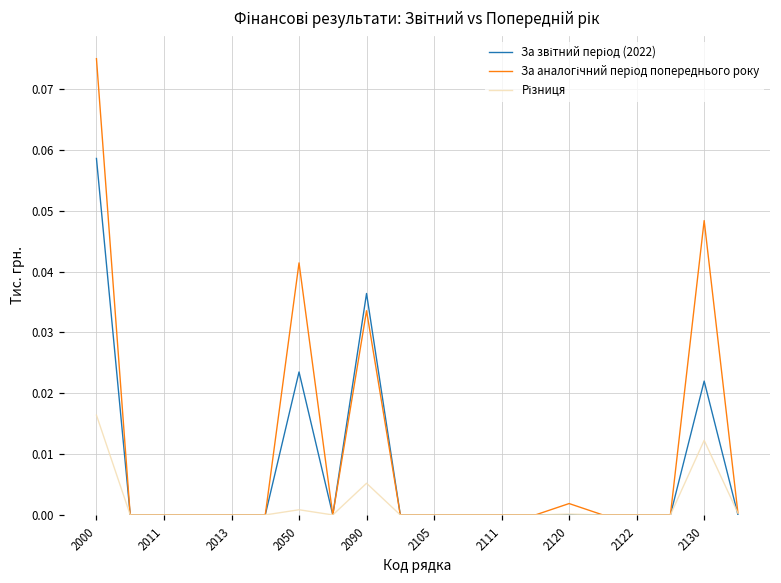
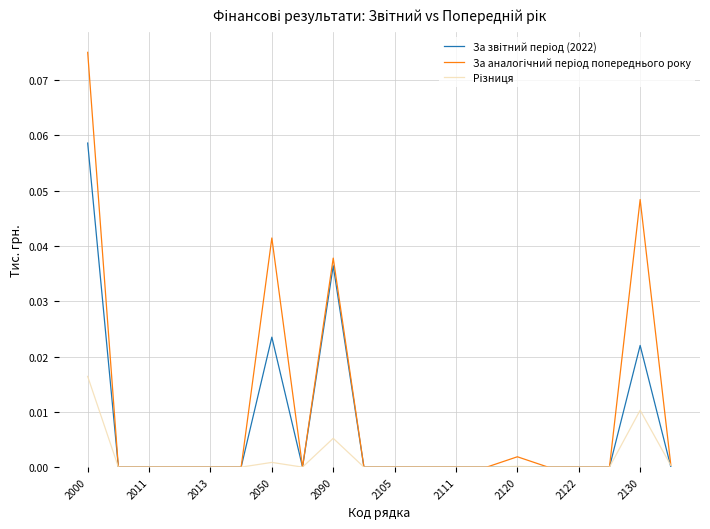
За аналогічний період попереднього року, 2090: 0.034 -> 0.038
Різниця, 2130: 0.012 -> 0.010
